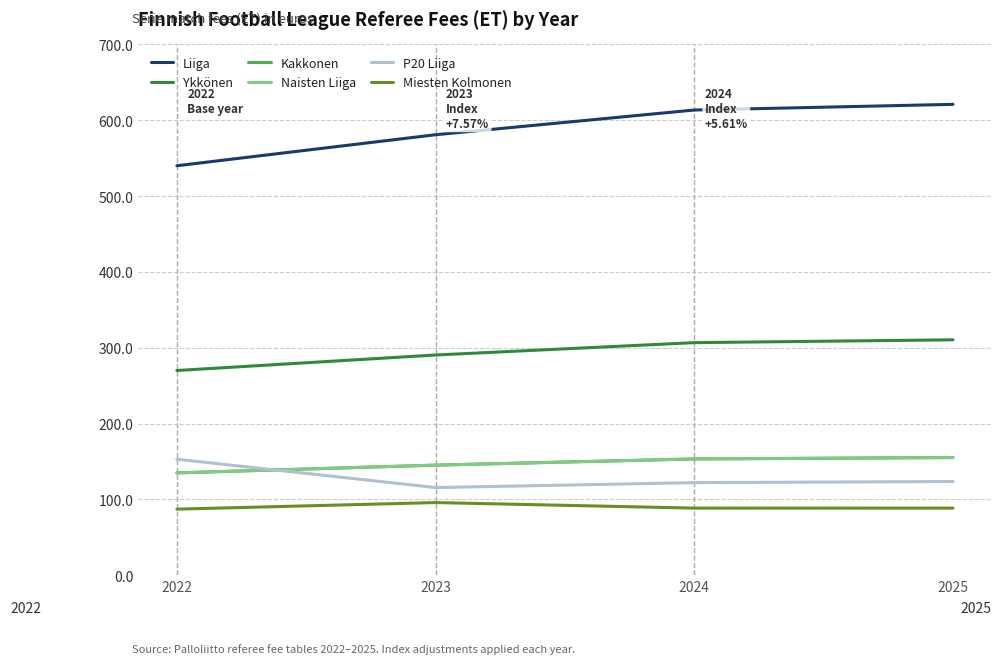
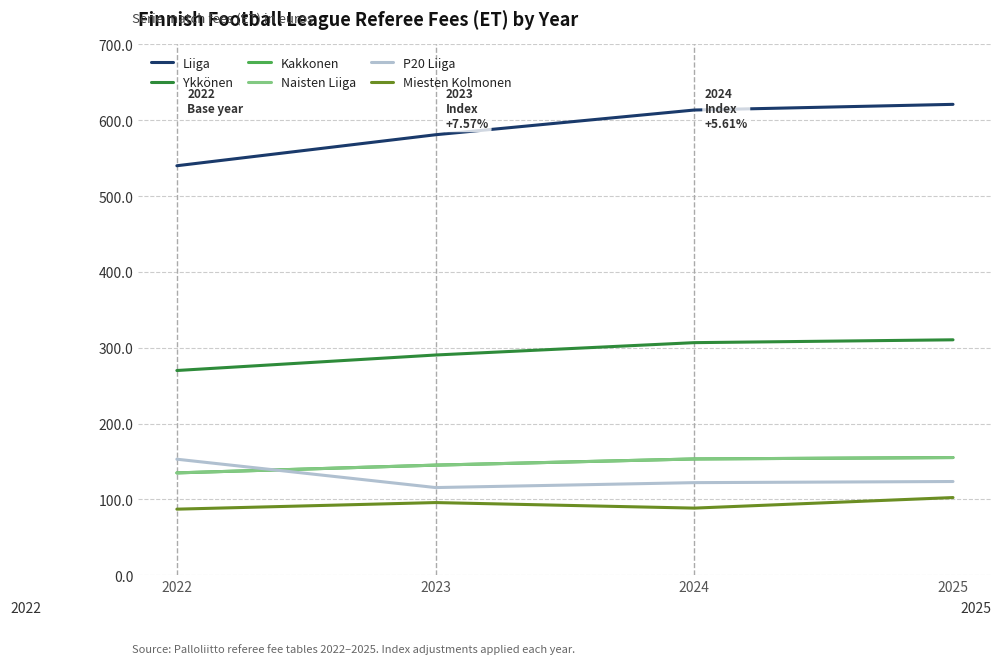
Miesten Kolmonen, 2025: 90 -> 100
